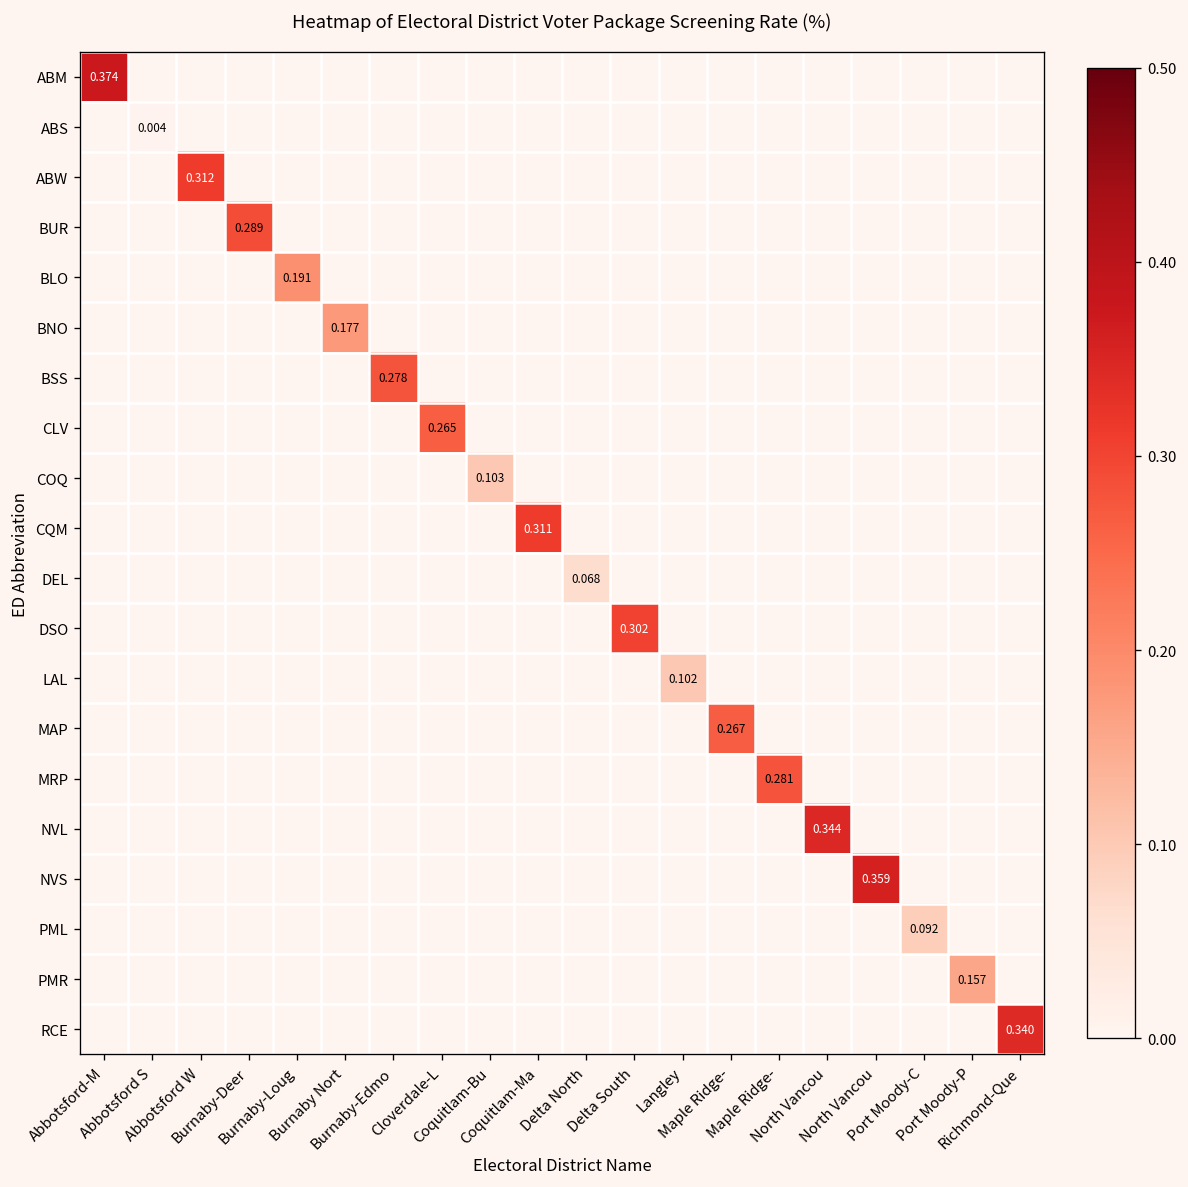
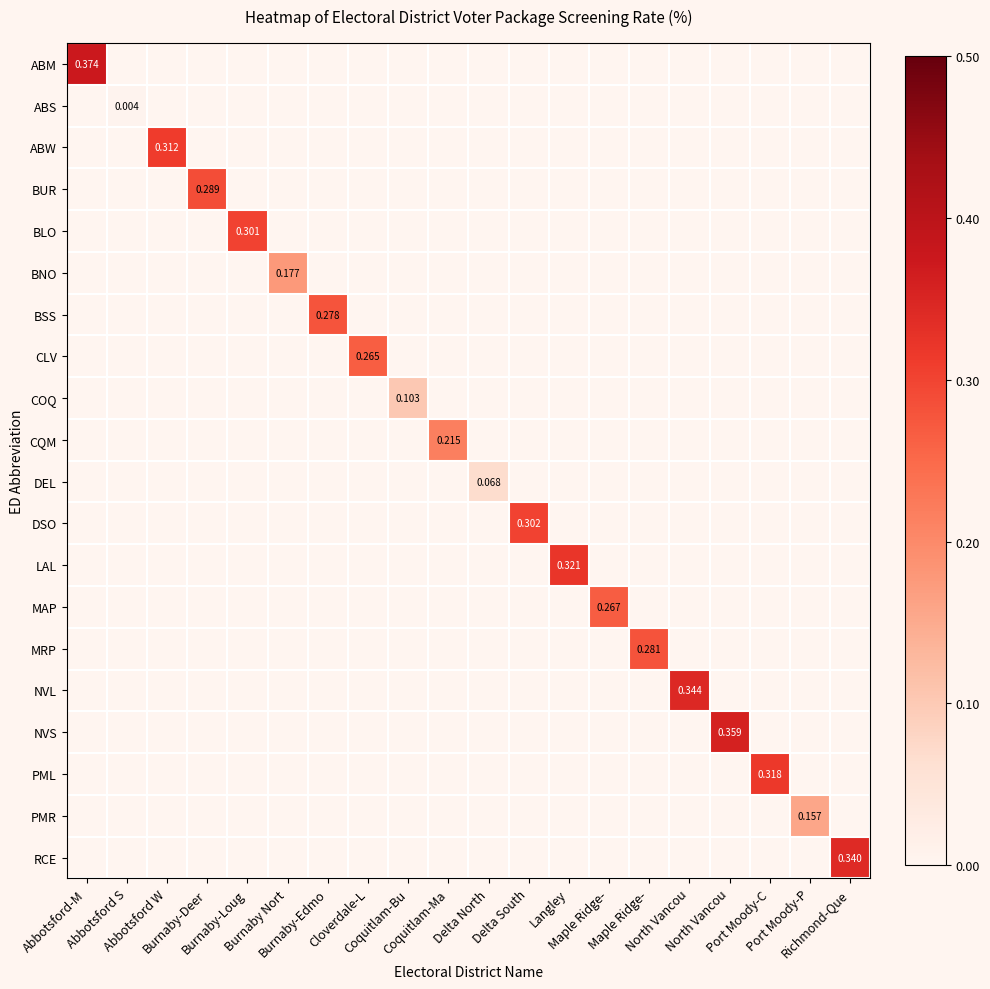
BLO, Burnaby-Loug: 0.191 -> 0.301
CQM, Coquitlam-Ma: 0.311 -> 0.215
LAL, Langley: 0.102 -> 0.321
PML, Port Moody-C: 0.092 -> 0.318
